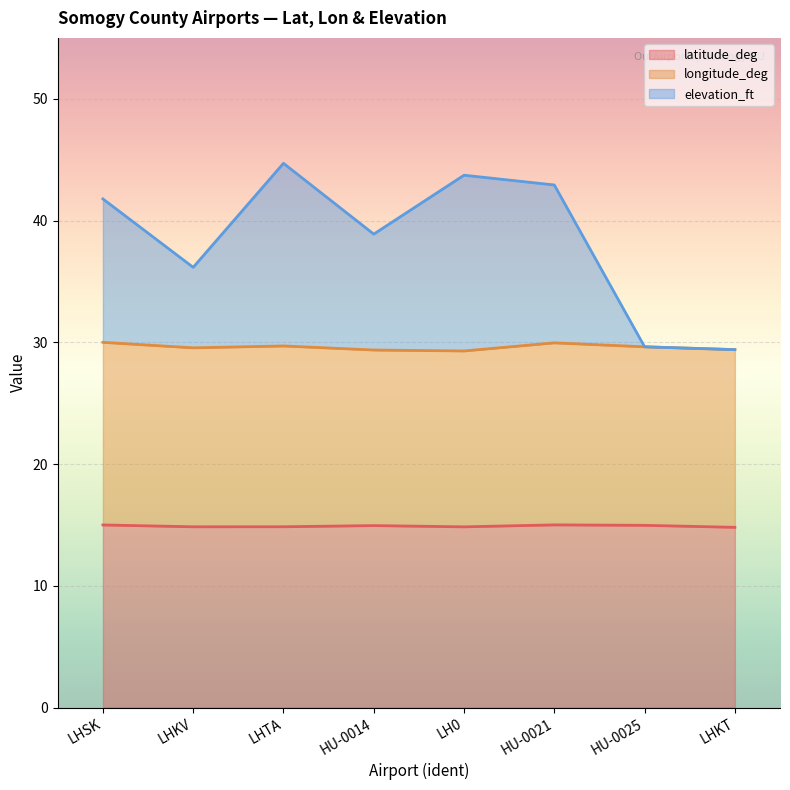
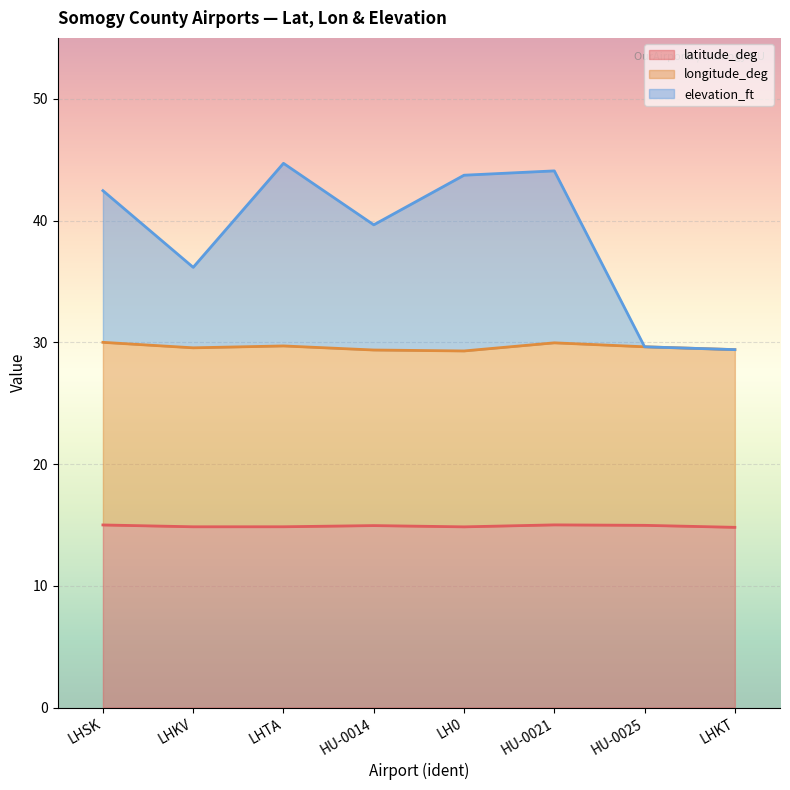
elevation_ft, LHSK: 11.8 -> 12.5
elevation_ft, HU-0014: 9.5 -> 10.3
elevation_ft, HU-0021: 13.0 -> 14.1
